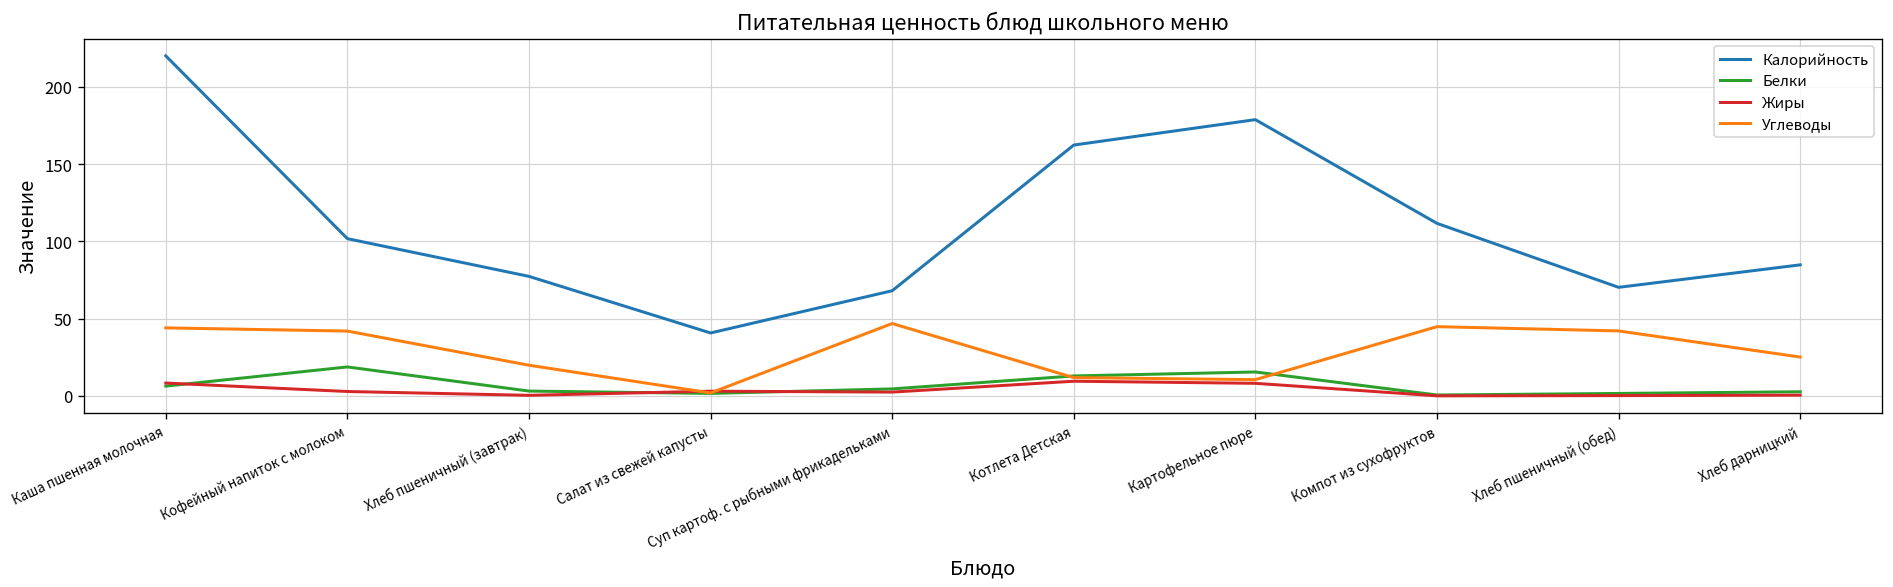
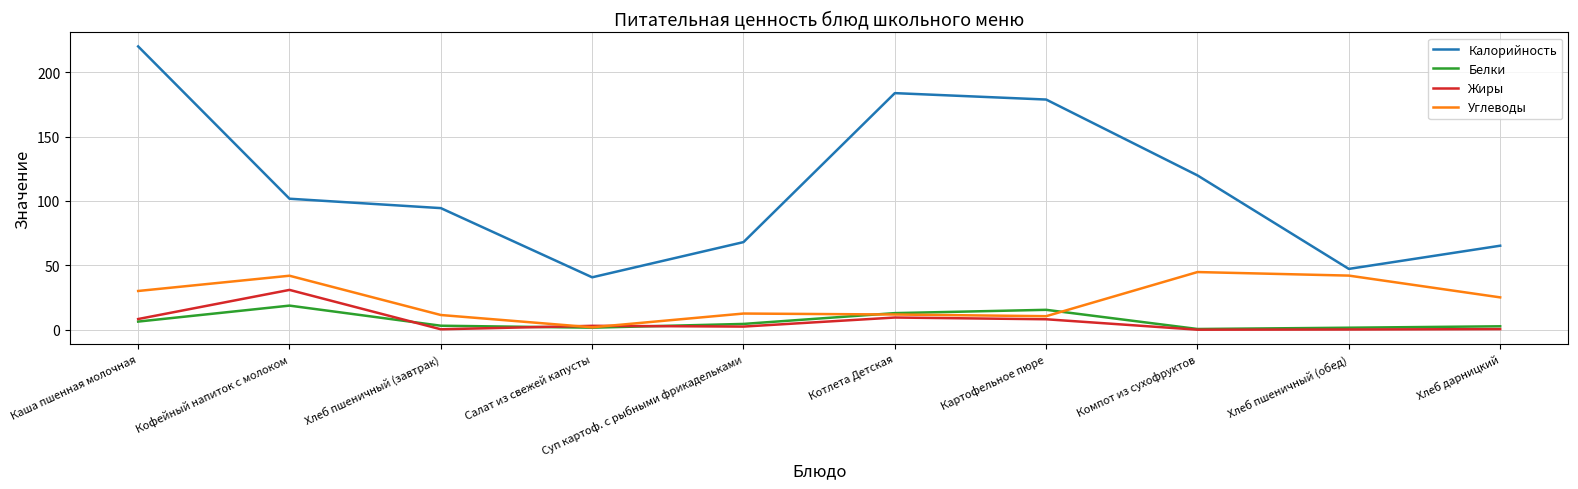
Углеводы, Каша пшенная молочная: 44 -> 30
Жиры, Кофейный напиток с молоком: 3 -> 31
Калорийность, Хлеб пшеничный (завтрак): 77 -> 94
Углеводы, Хлеб пшеничный (завтрак): 20 -> 11
Углеводы, Суп картоф. с рыбными фрикадельками: 47 -> 13
Калорийность, Котлета Детская: 162 -> 184
Калорийность, Компот из сухофруктов: 112 -> 120
Калорийность, Хлеб пшеничный (обед): 70 -> 47
Калорийность, Хлеб дарницкий: 85 -> 65
